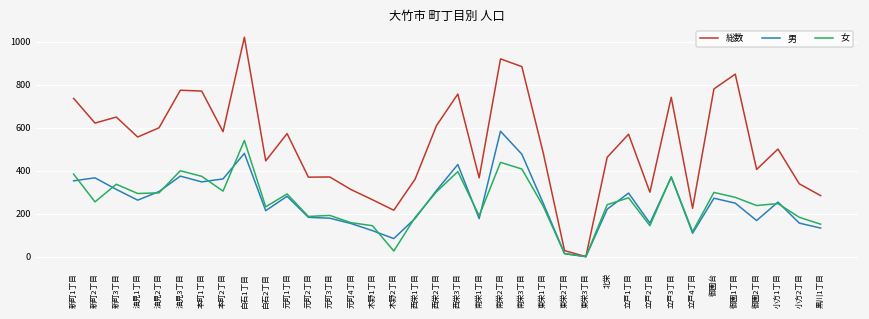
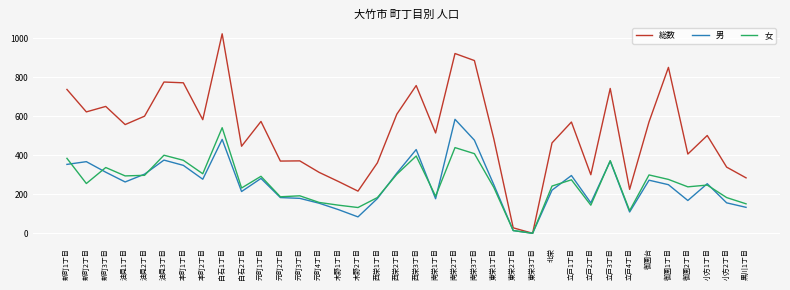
男, 本町2丁目: 360 -> 280
女, 木野2丁目: 30 -> 130
総数, 南栄1丁目: 370 -> 510
総数, 御園台: 780 -> 570
